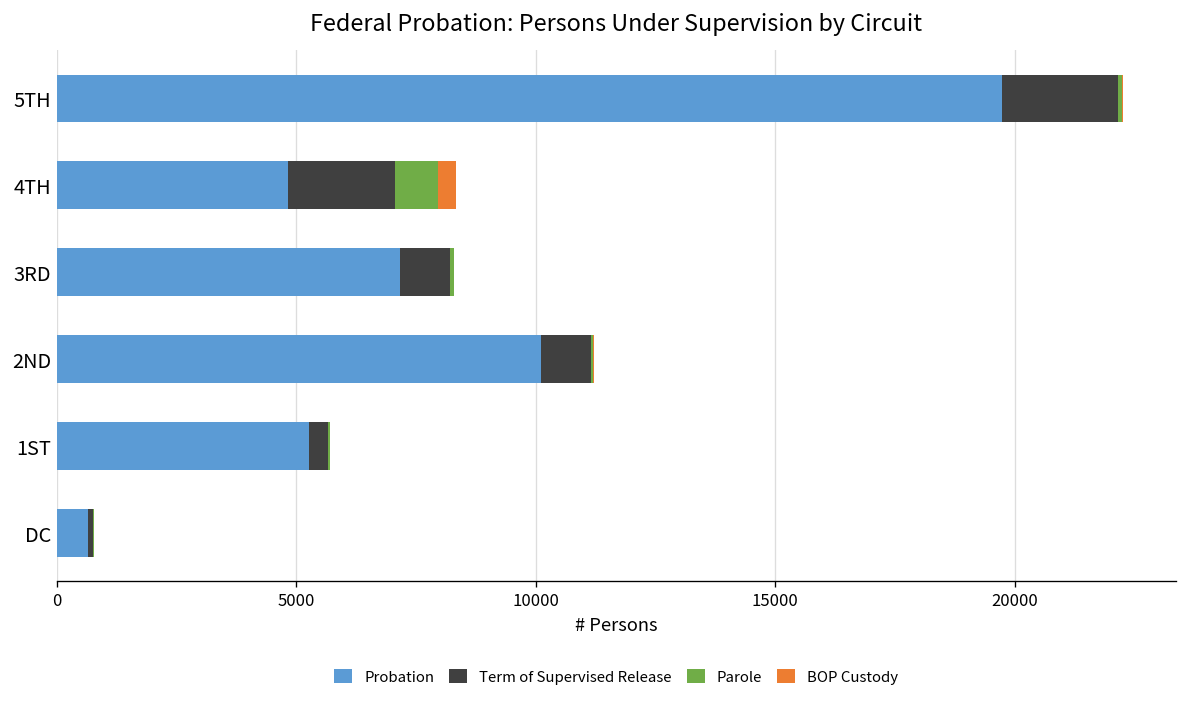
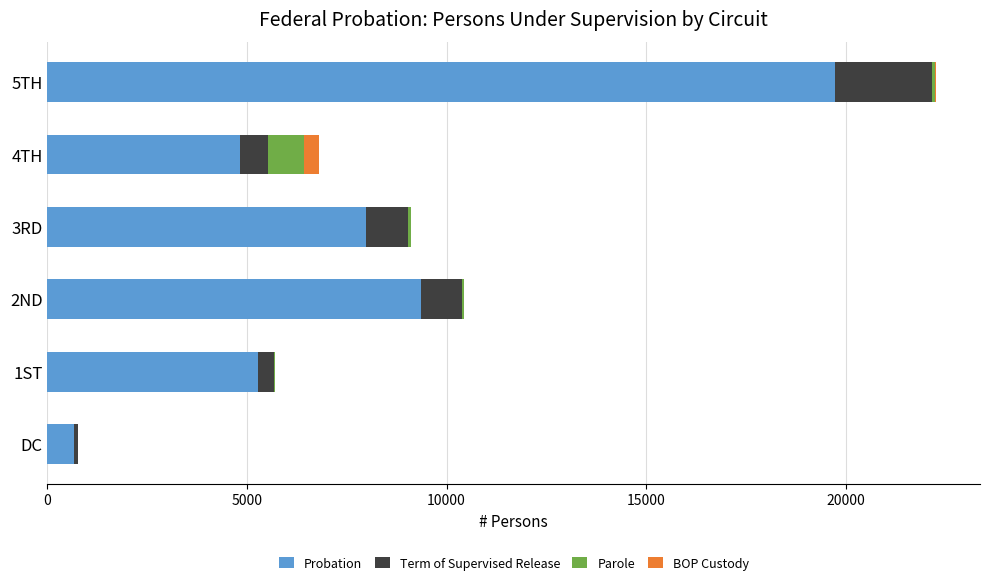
Term of Supervised Release, 4TH: 2200 -> 700
Probation, 3RD: 7200 -> 8000
Probation, 2ND: 10100 -> 9300
